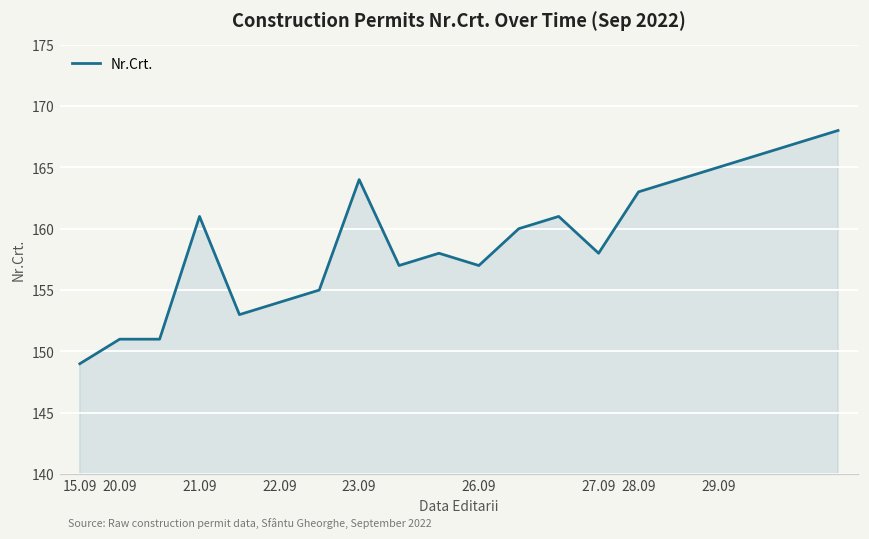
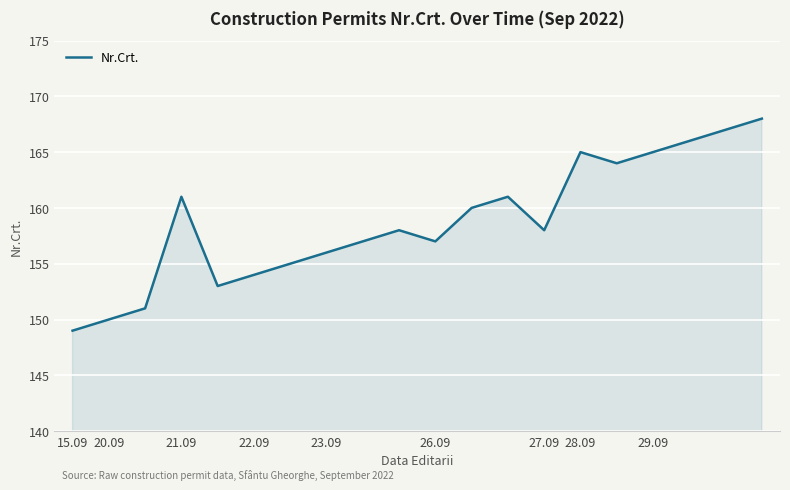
20.09: 151 -> 150
23.09: 164 -> 156
28.09: 163 -> 165
